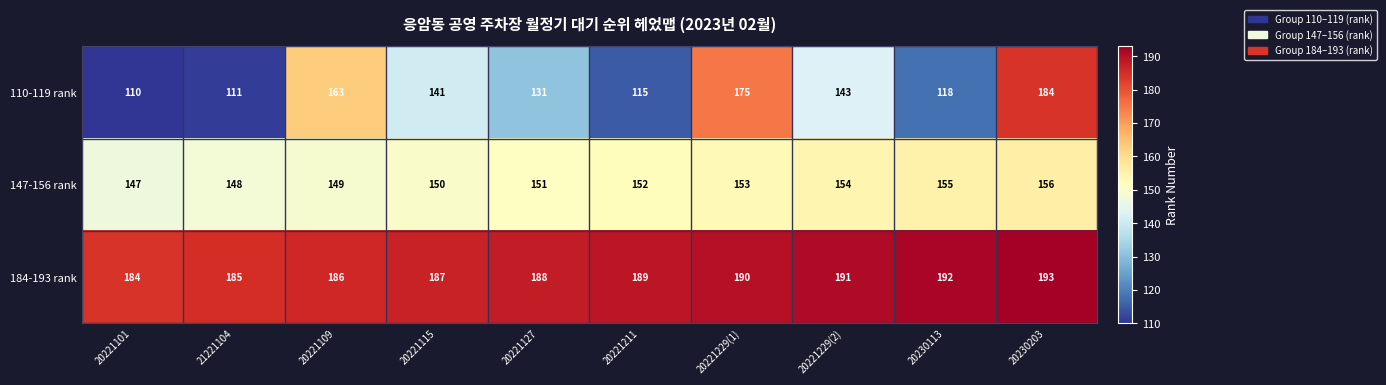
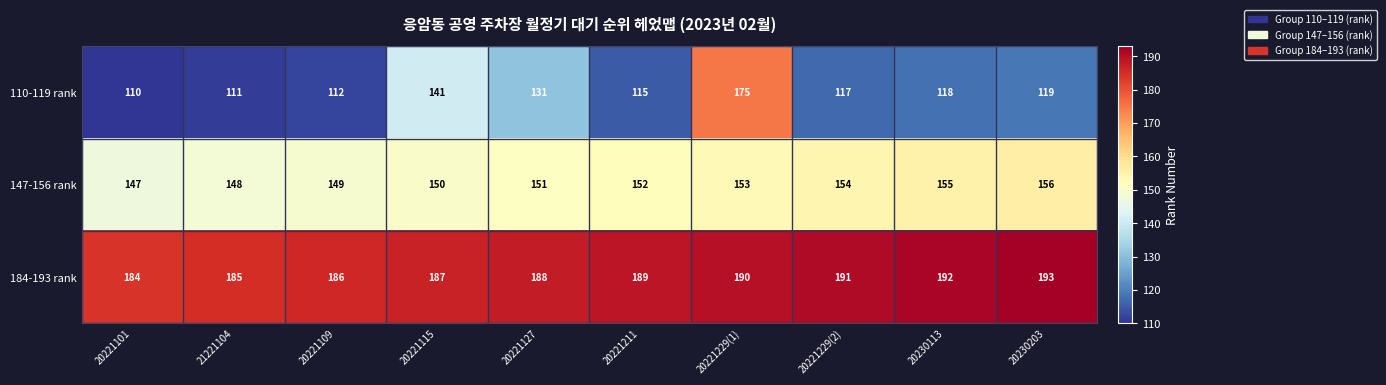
110-119 rank, 20221109: 163 -> 112
110-119 rank, 20221229(2): 143 -> 117
110-119 rank, 20230203: 184 -> 119
